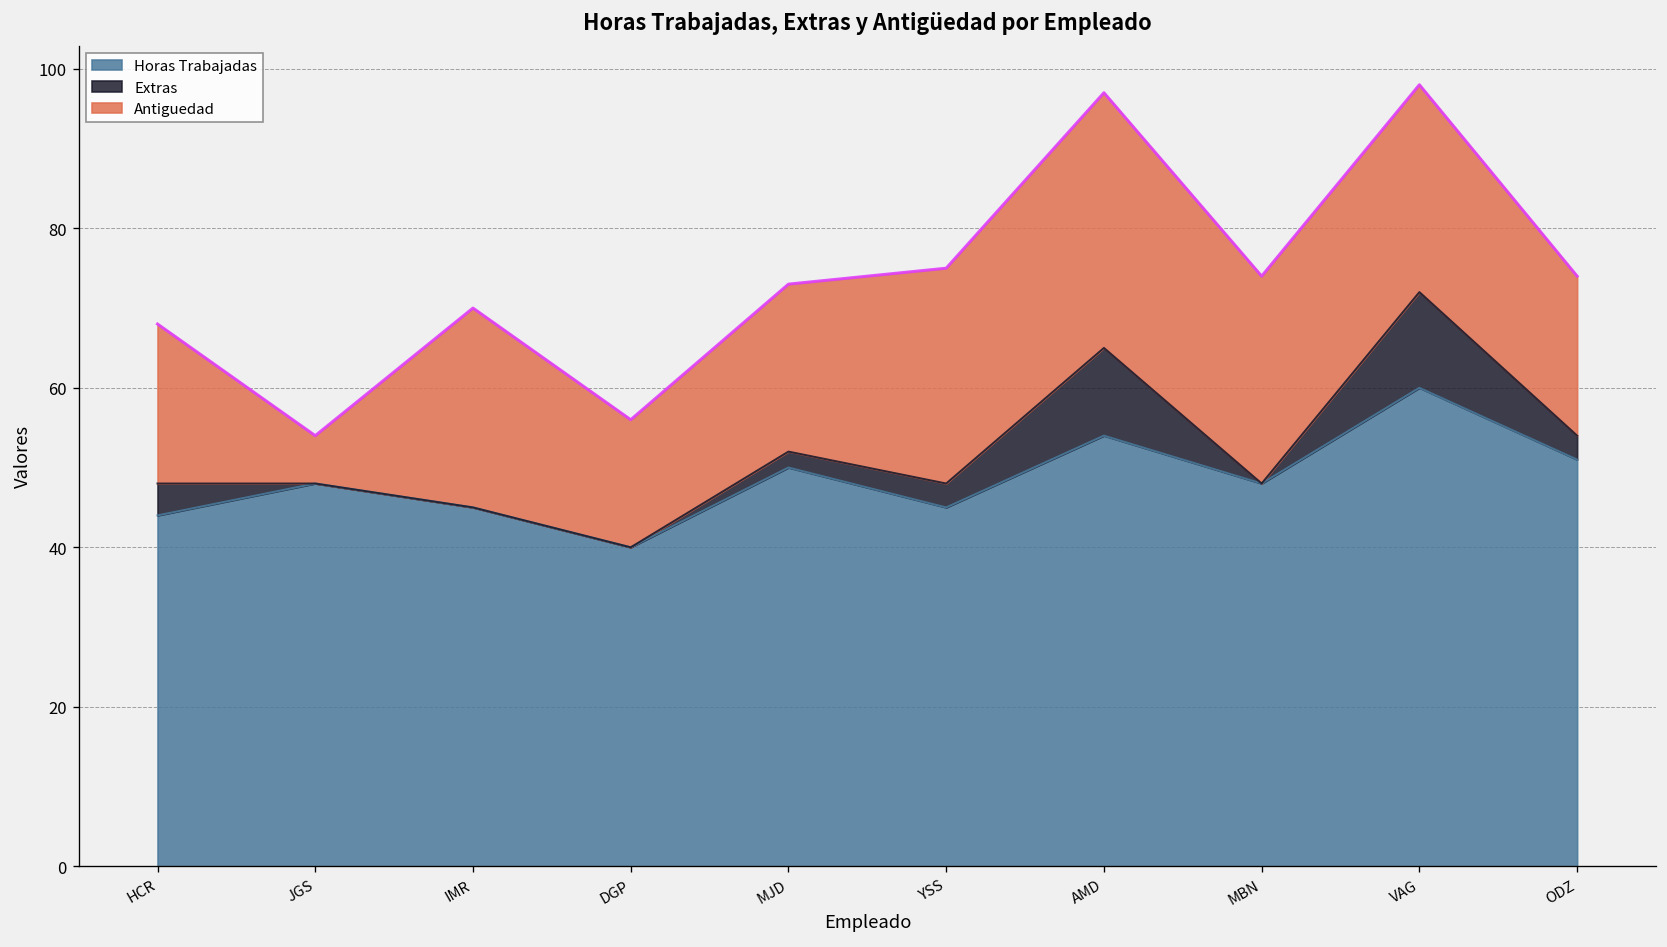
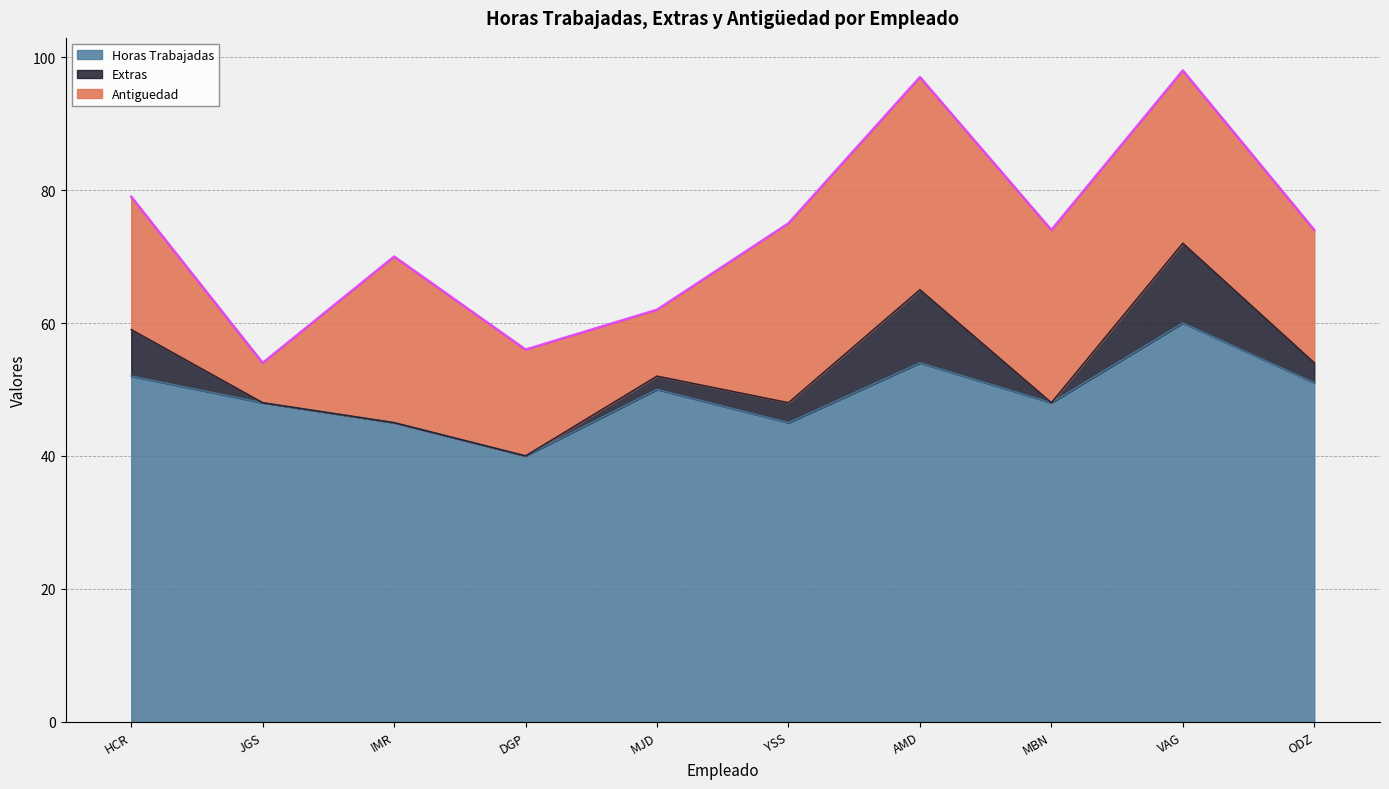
Horas Trabajadas, HCR: 44 -> 52
Extras, HCR: 4 -> 7
Antiguedad, MJD: 21 -> 10
